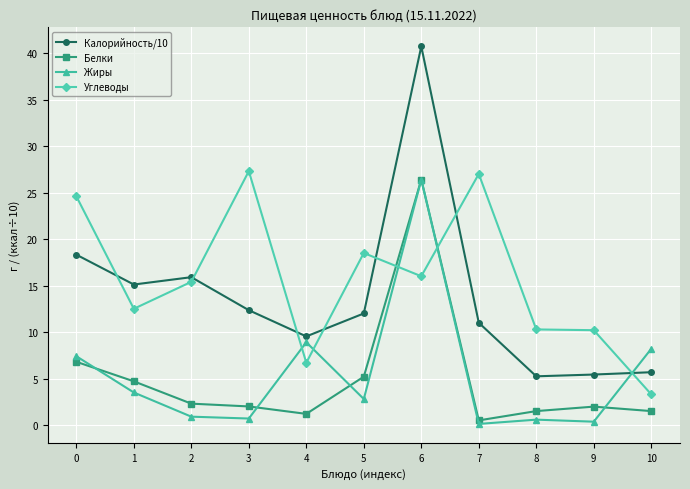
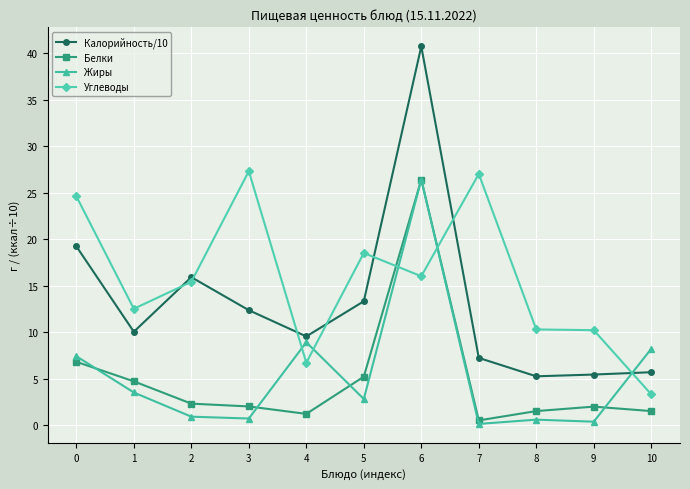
Калорийность/10, 0: 18 -> 19
Калорийность/10, 1: 15 -> 10
Калорийность/10, 5: 12 -> 13
Калорийность/10, 7: 11 -> 7
